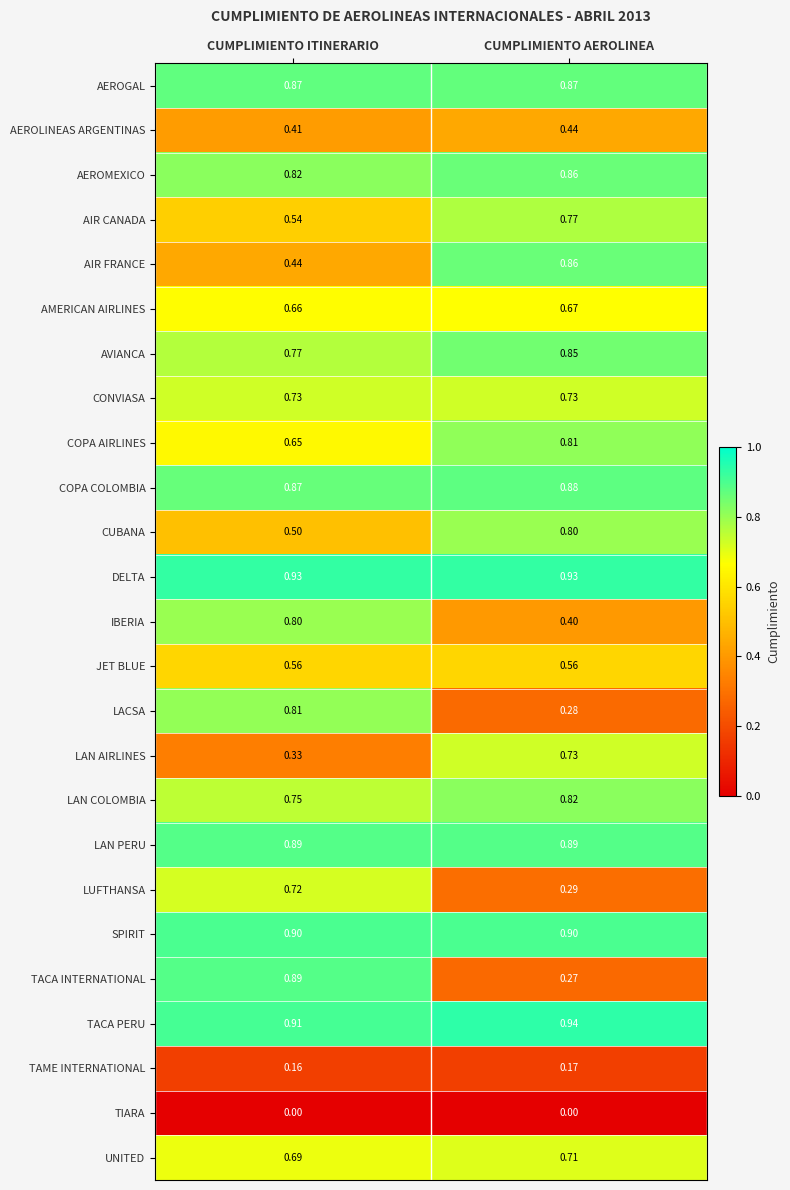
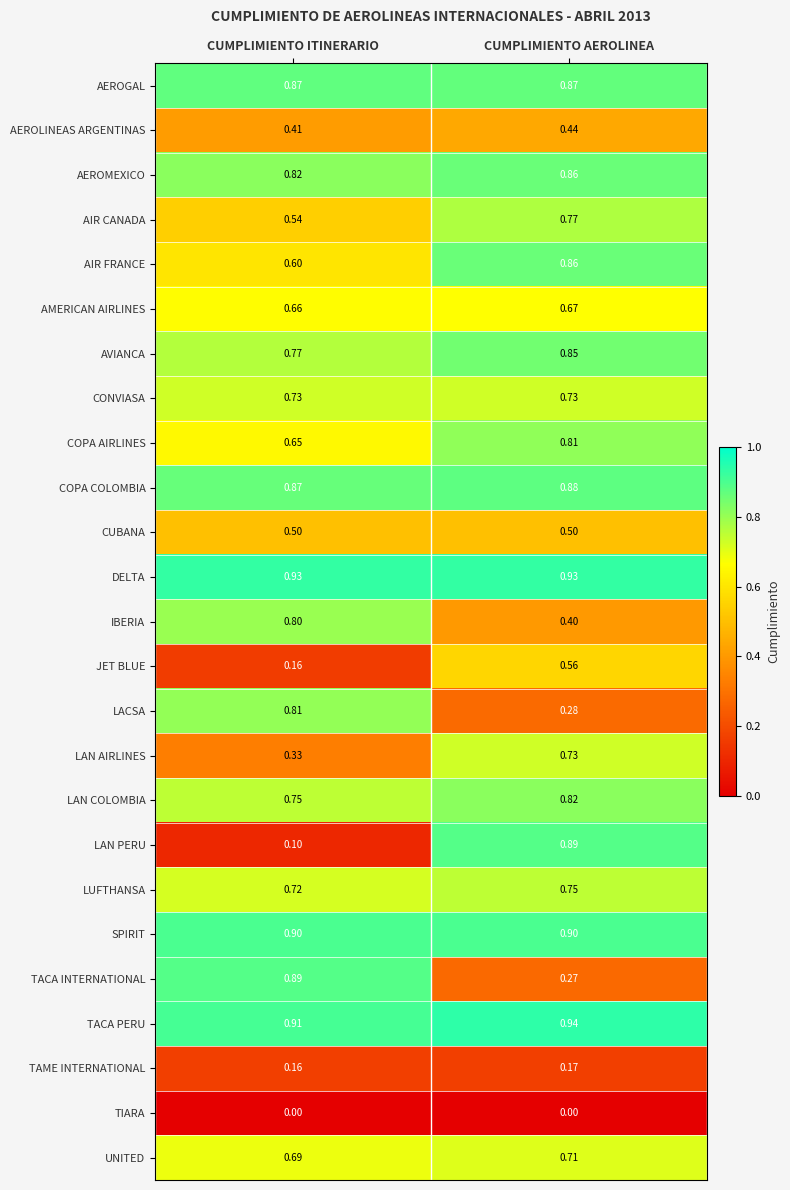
AIR FRANCE, CUMPLIMIENTO ITINERARIO: 0.44 -> 0.60
CUBANA, CUMPLIMIENTO AEROLINEA: 0.80 -> 0.50
JET BLUE, CUMPLIMIENTO ITINERARIO: 0.56 -> 0.16
LAN PERU, CUMPLIMIENTO ITINERARIO: 0.89 -> 0.10
LUFTHANSA, CUMPLIMIENTO AEROLINEA: 0.29 -> 0.75
